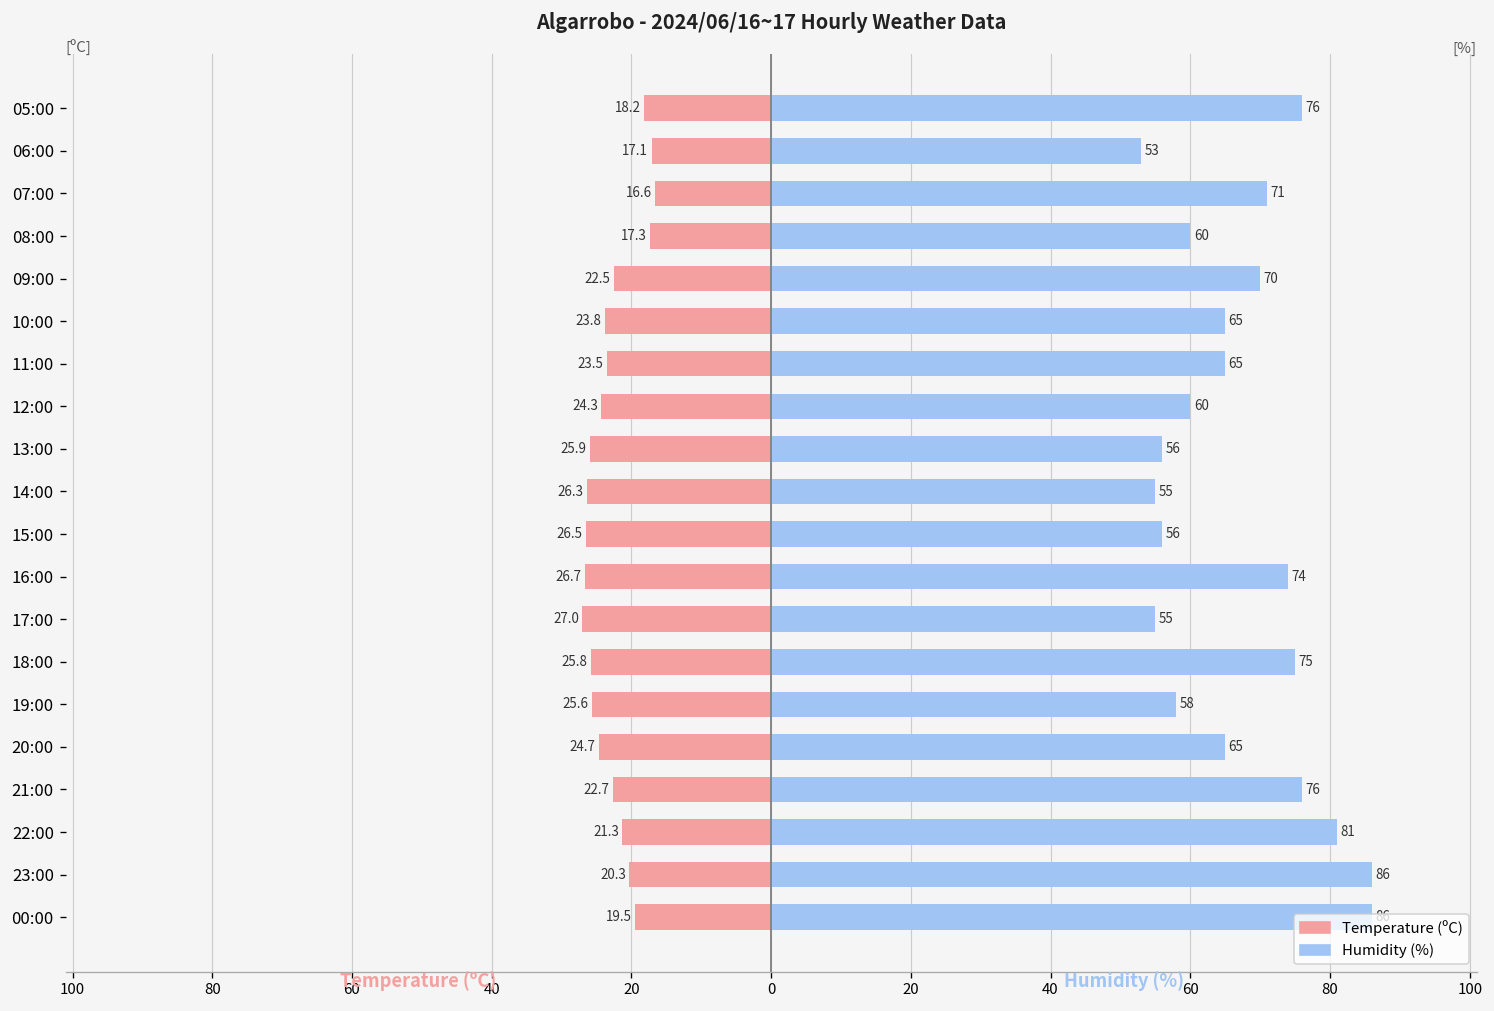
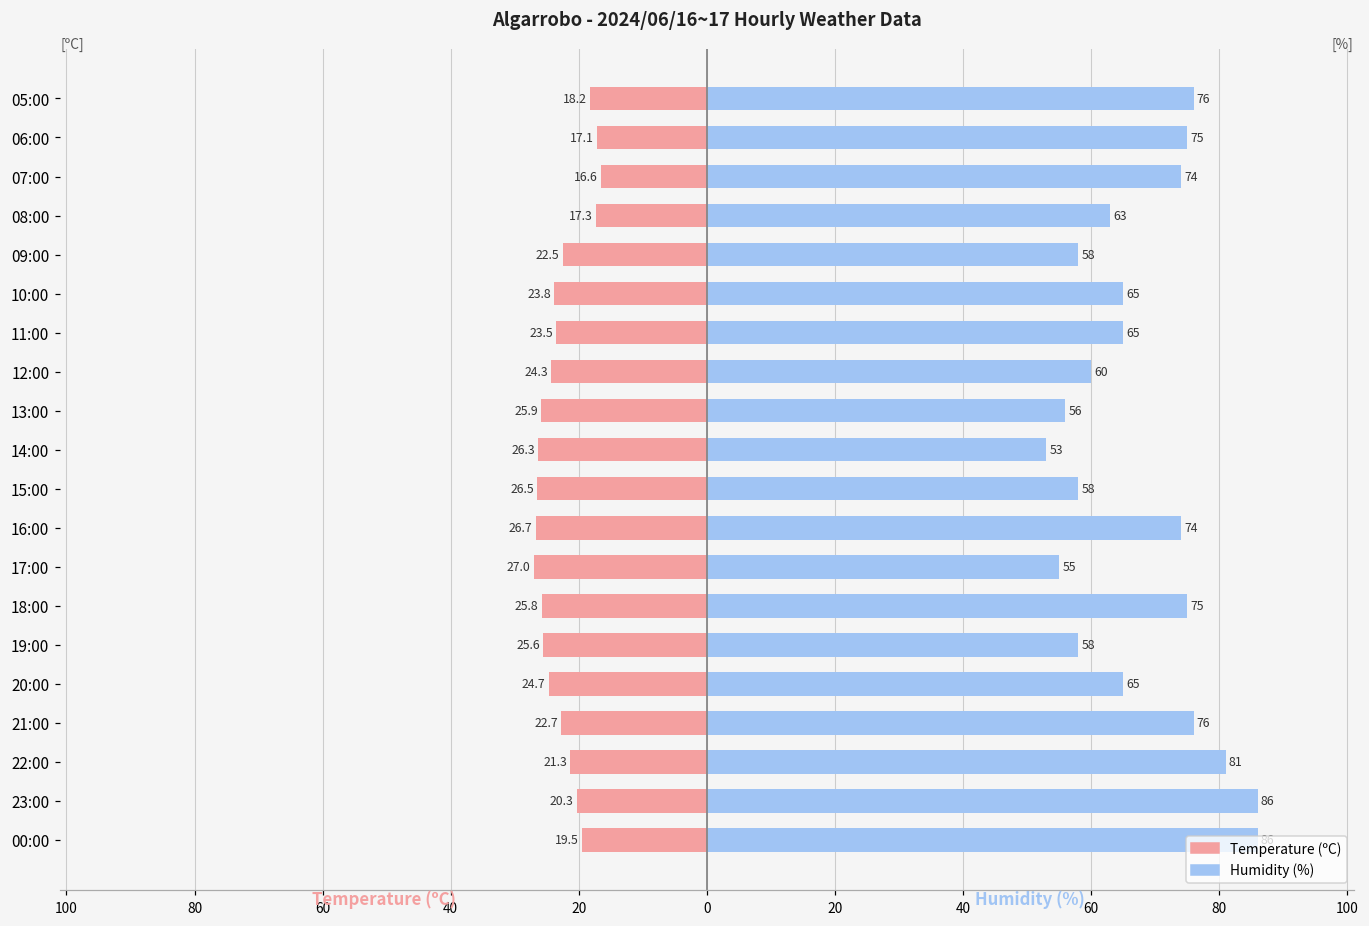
Humidity (%), 06:00: 53 -> 75
Humidity (%), 07:00: 71 -> 74
Humidity (%), 08:00: 60 -> 63
Humidity (%), 09:00: 70 -> 58
Humidity (%), 14:00: 55 -> 53
Humidity (%), 15:00: 56 -> 58
